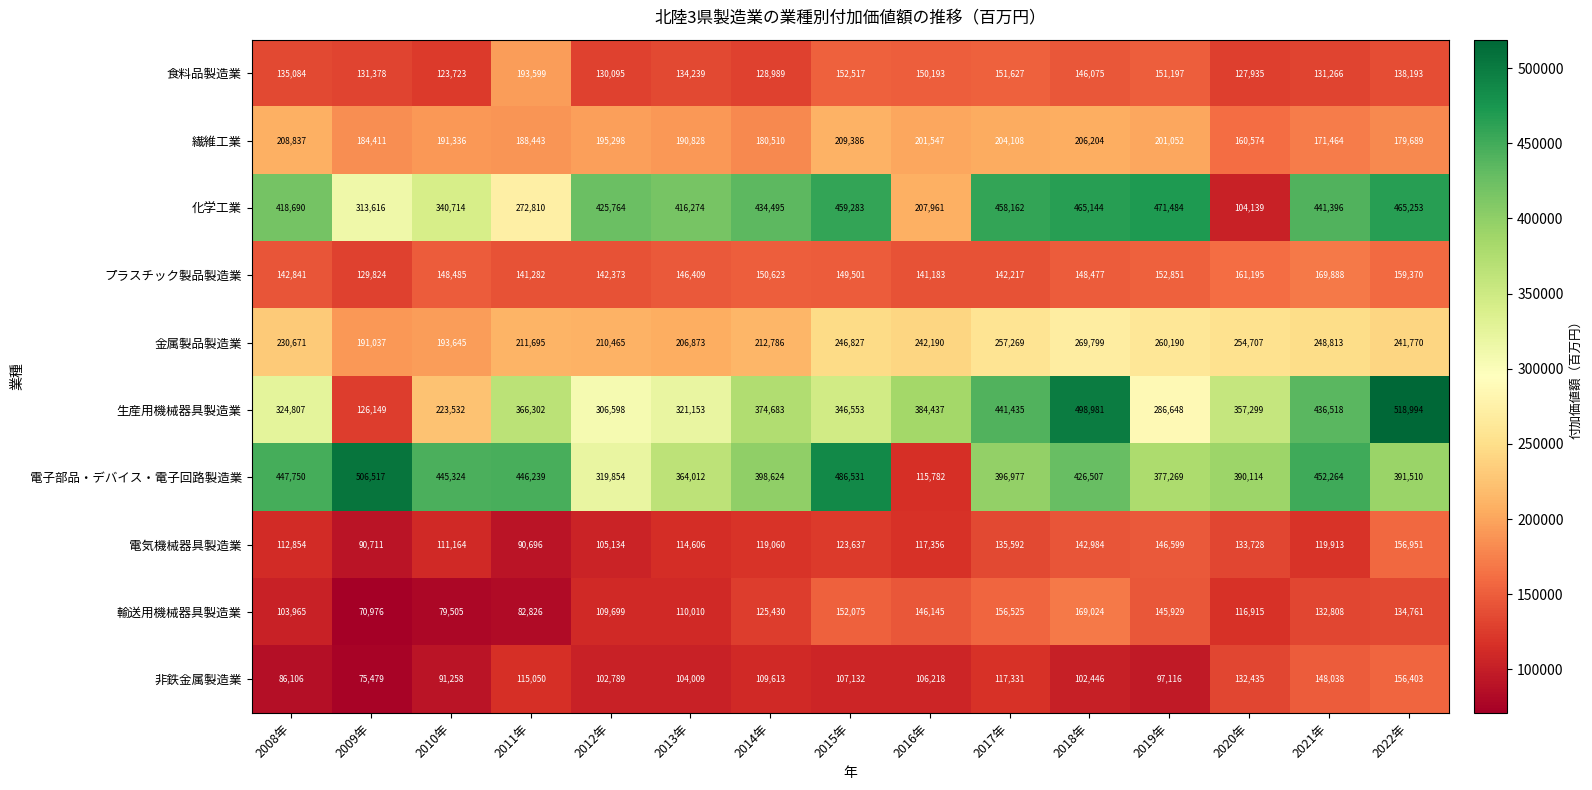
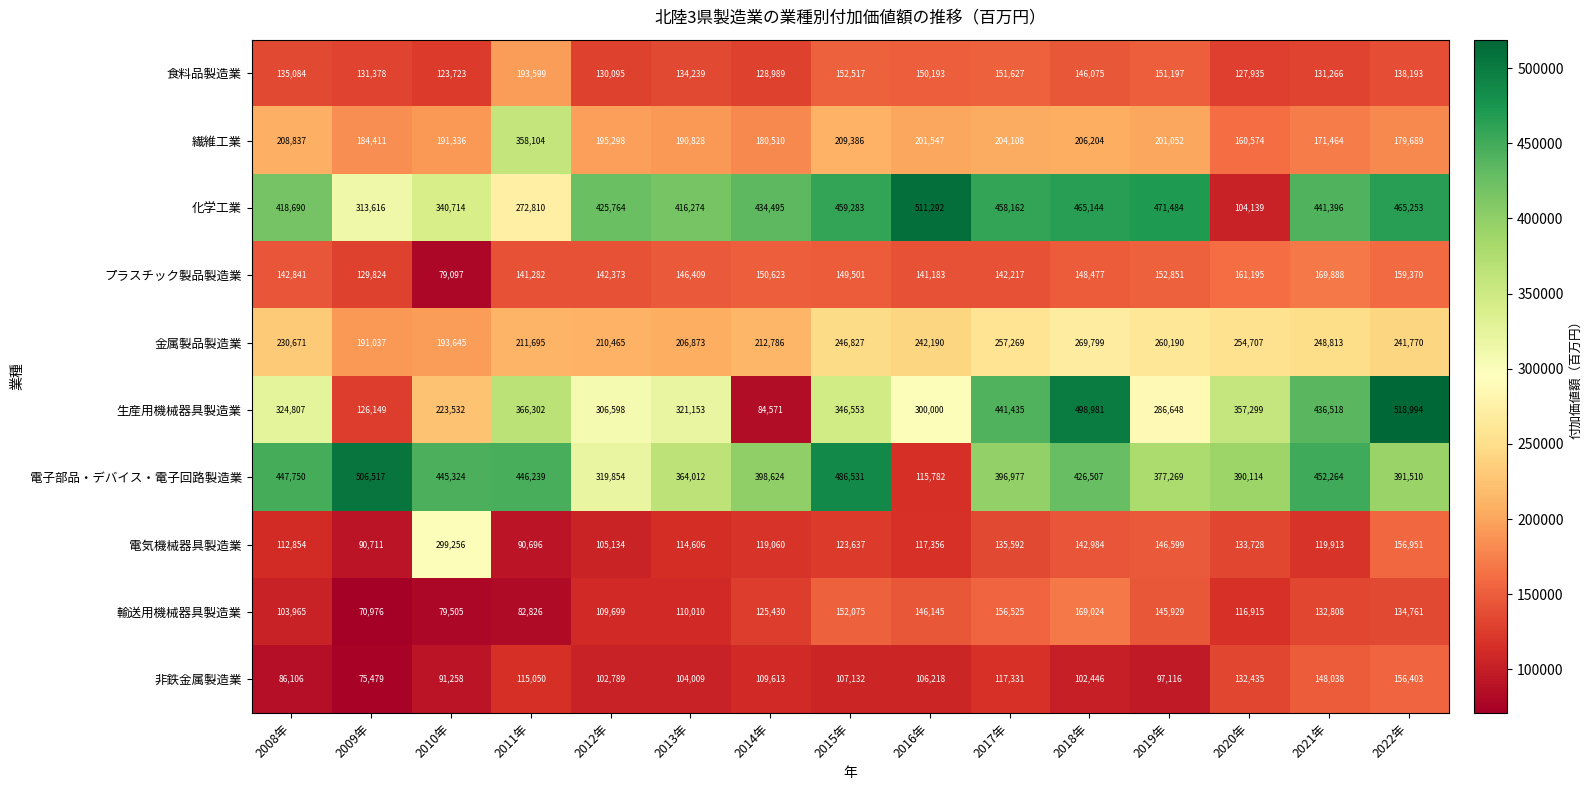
繊維工業, 2011年: 188,443 -> 358,104
化学工業, 2016年: 207,961 -> 511,292
プラスチック製品製造業, 2010年: 148,485 -> 79,097
生産用機械器具製造業, 2014年: 374,683 -> 84,571
生産用機械器具製造業, 2016年: 384,437 -> 300,000
電気機械器具製造業, 2010年: 111,164 -> 299,256
